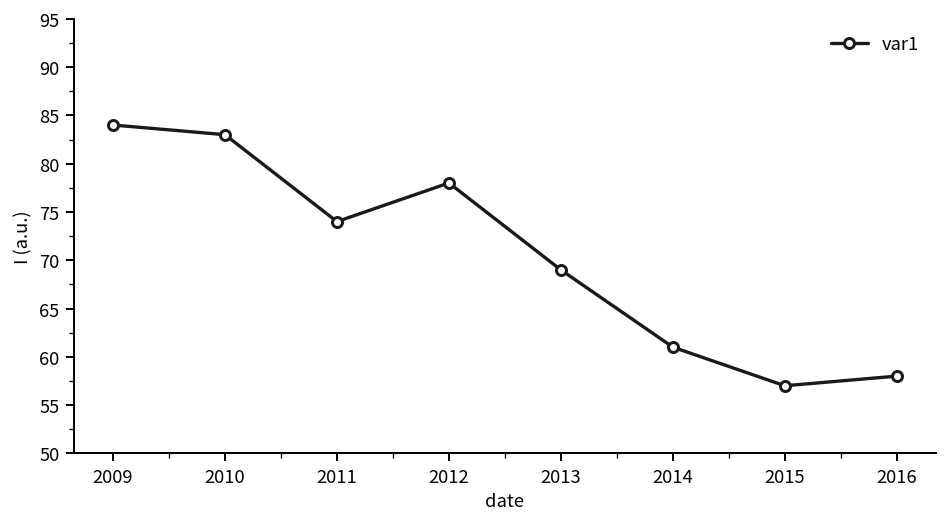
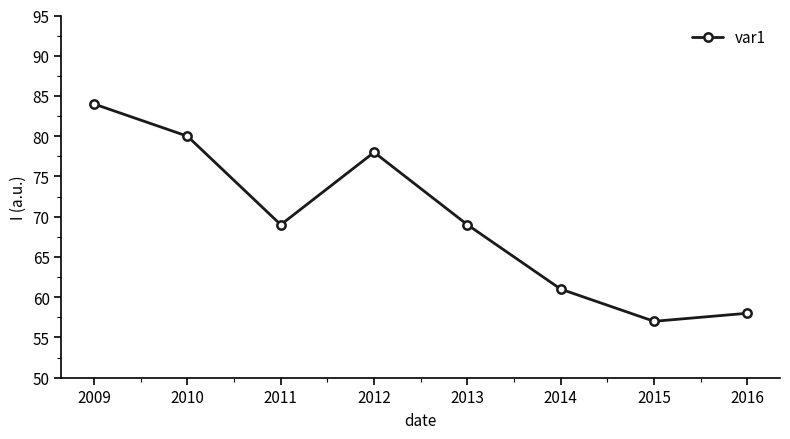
2010: 83 -> 80
2011: 74 -> 69
